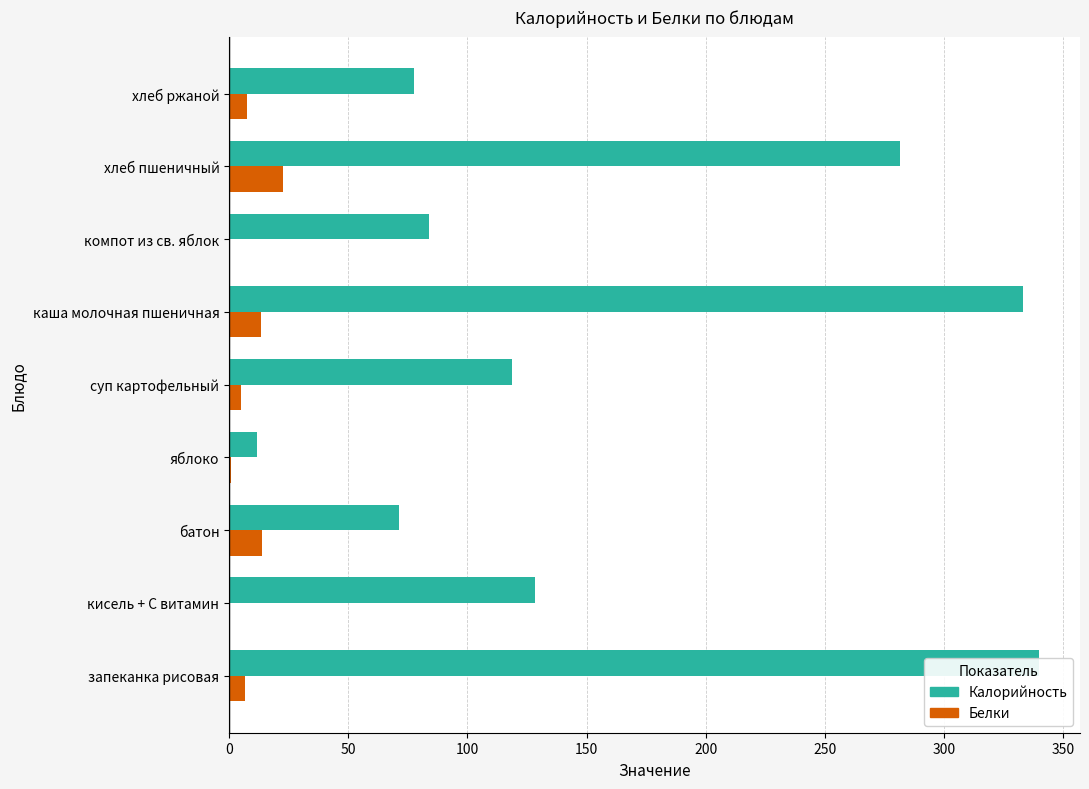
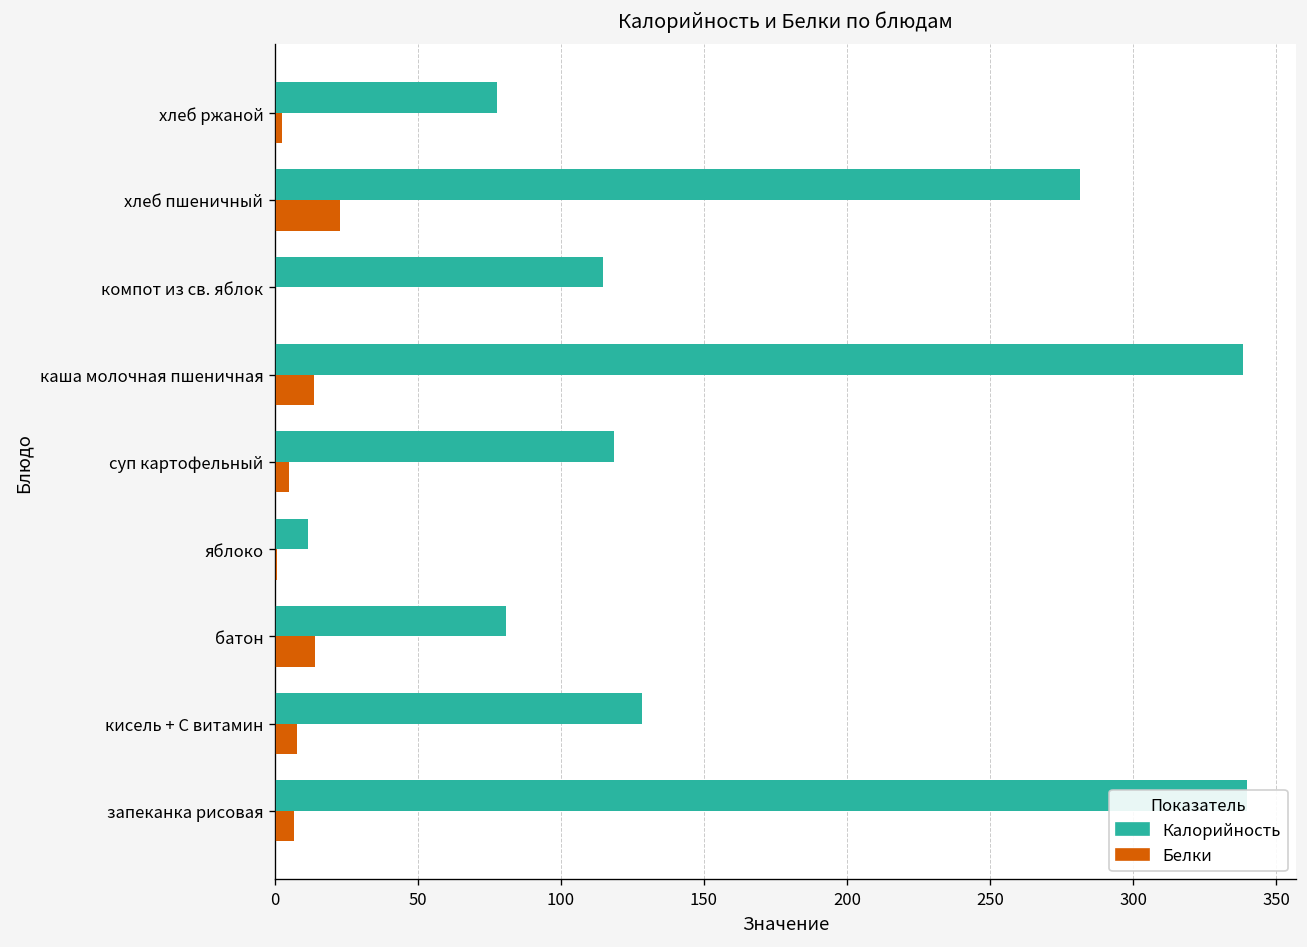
Белки, хлеб ржаной: 7 -> 3
Калорийность, компот из св. яблок: 84 -> 115
Калорийность, каша молочная пшеничная: 333 -> 339
Калорийность, батон: 71 -> 81
Белки, кисель + С витамин: 0 -> 8
